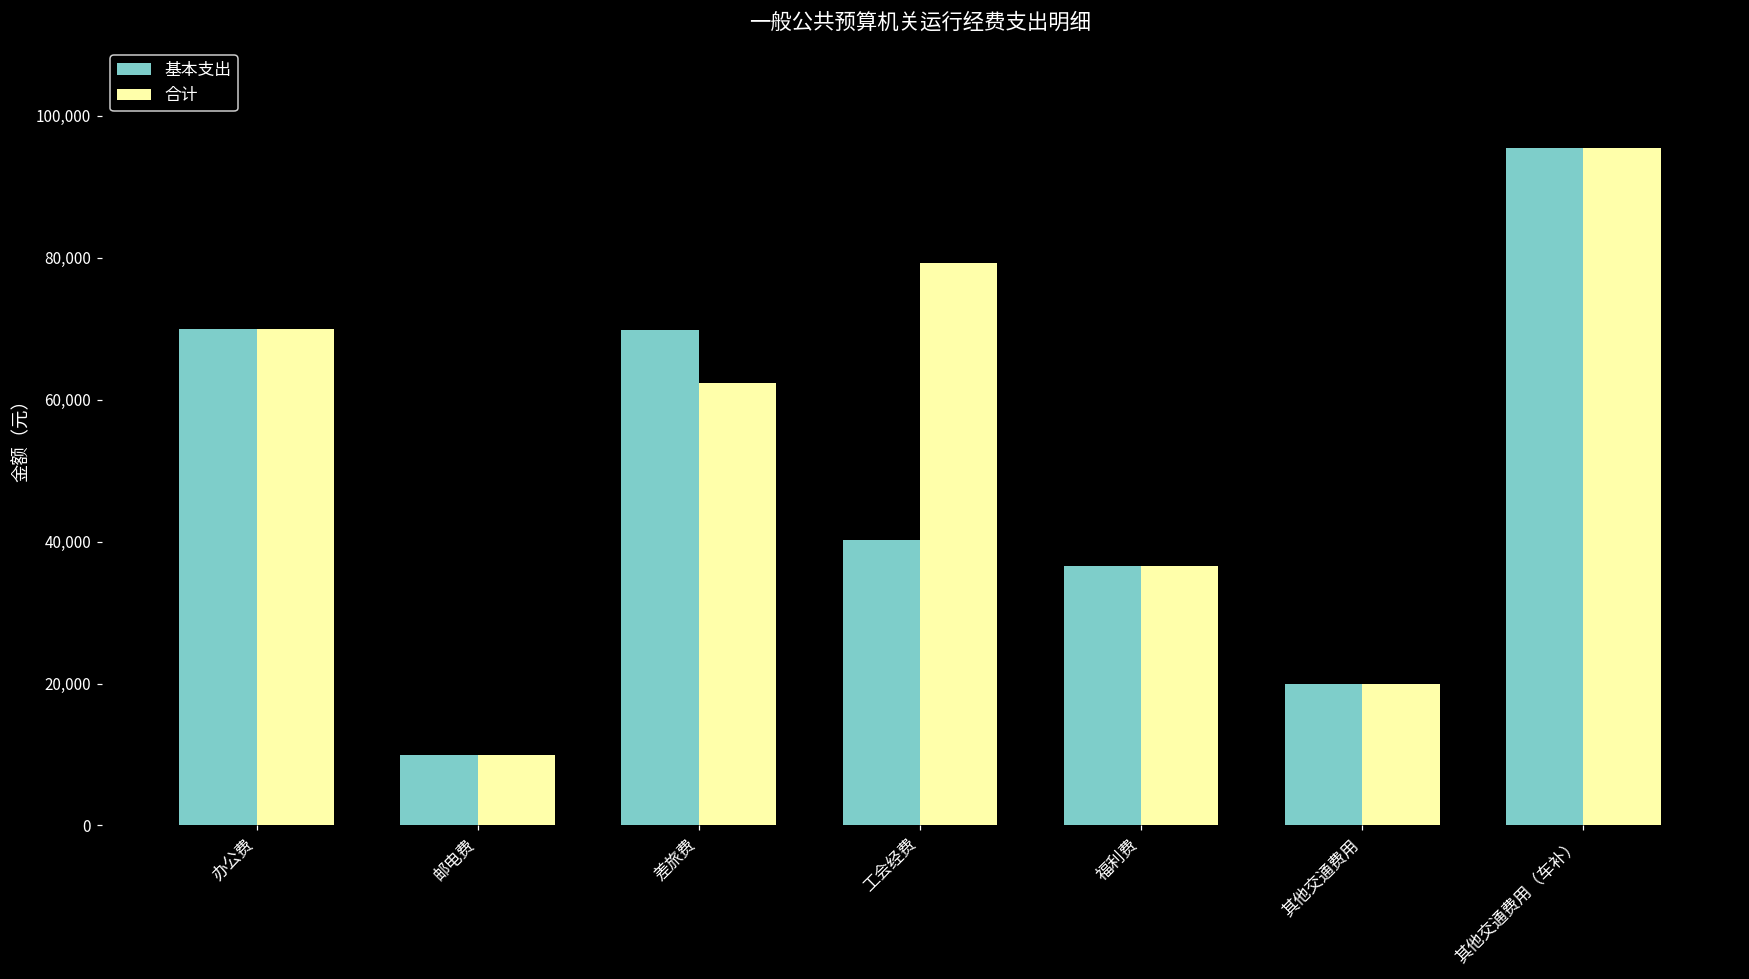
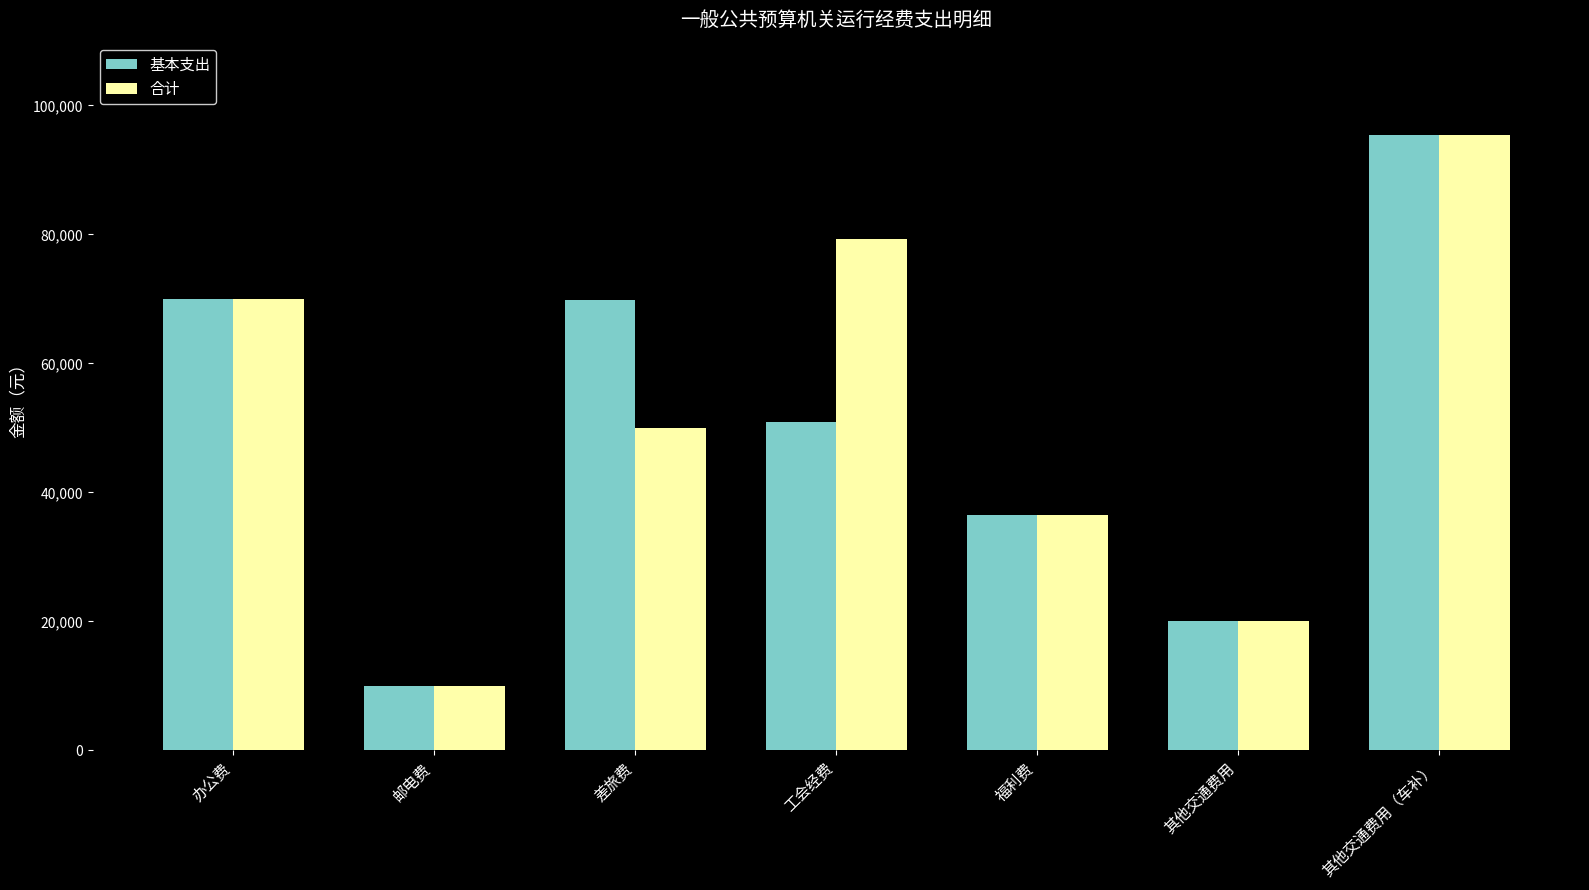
合计, 差旅费: 62,000 -> 50,000
基本支出, 工会经费: 40,000 -> 51,000
